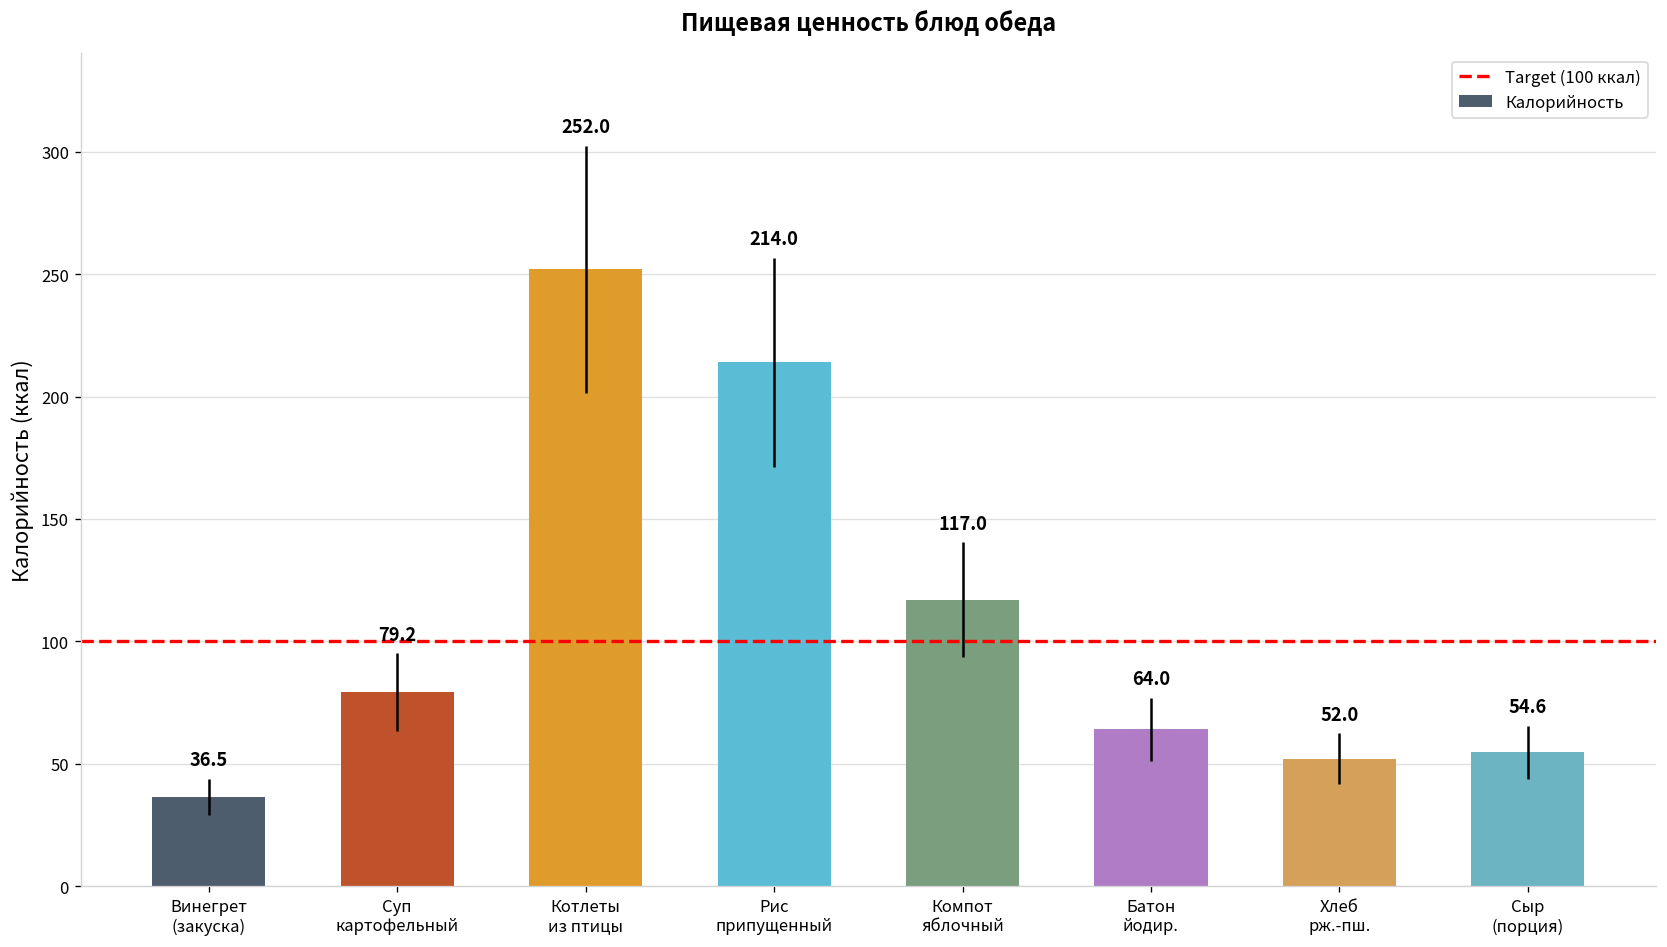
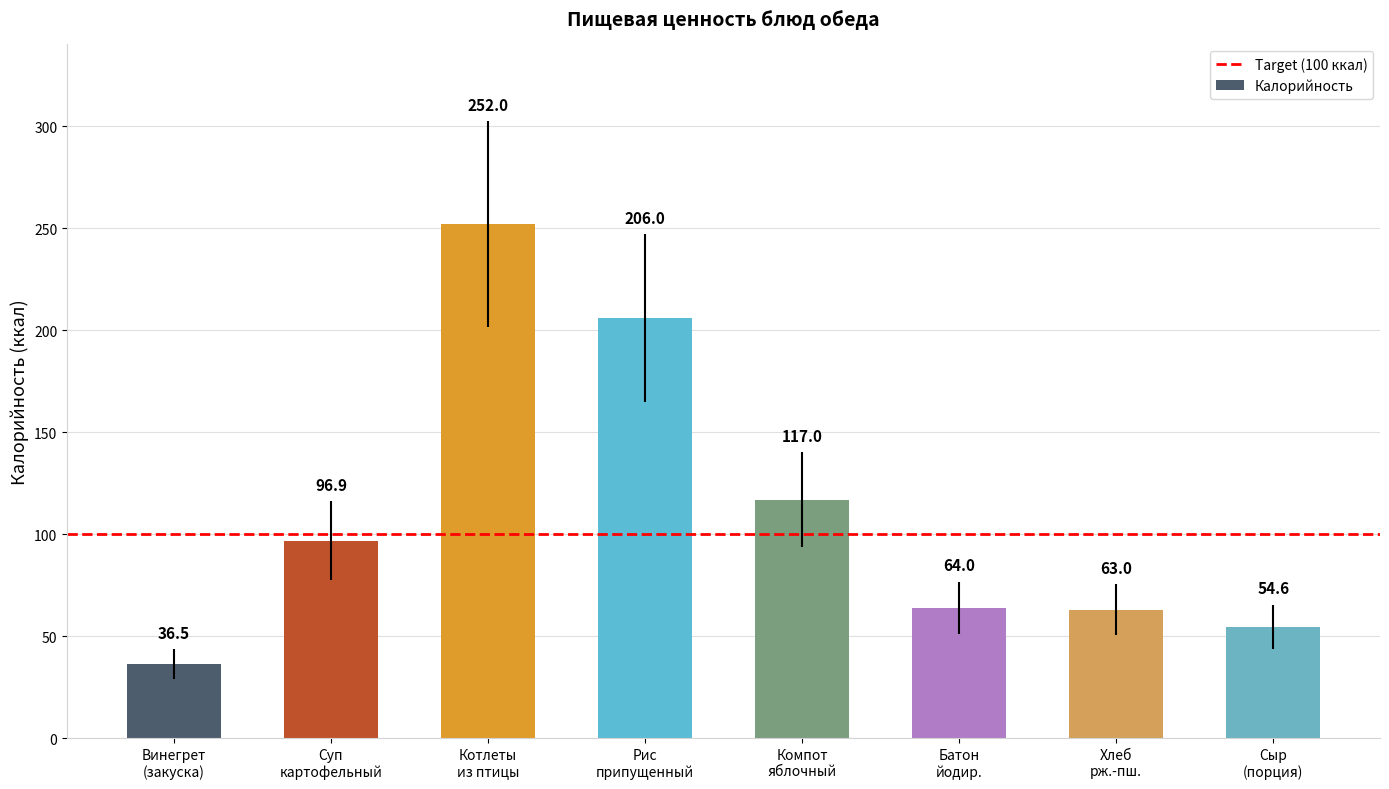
Суп картофельный: 79.2 -> 96.9
Рис припущенный: 214.0 -> 206.0
Хлеб рж.-пш.: 52.0 -> 63.0
